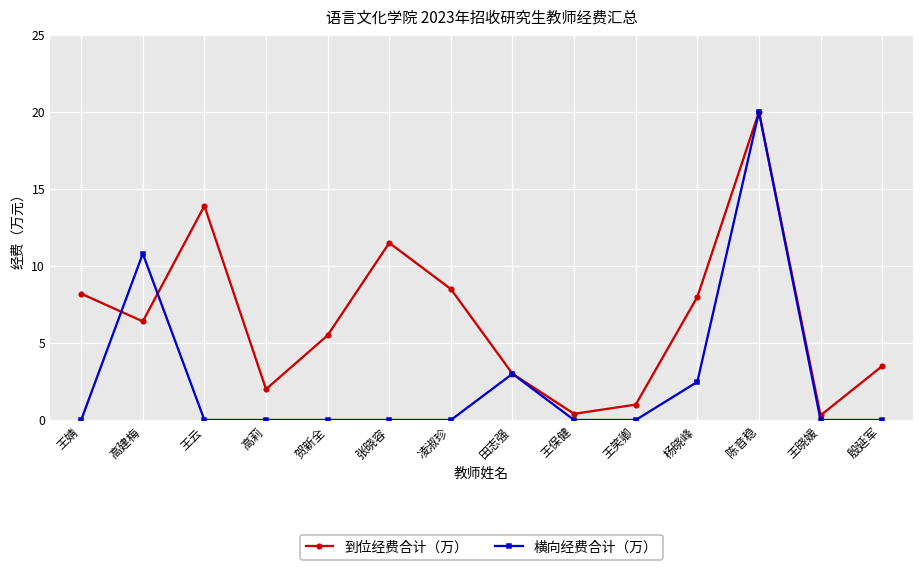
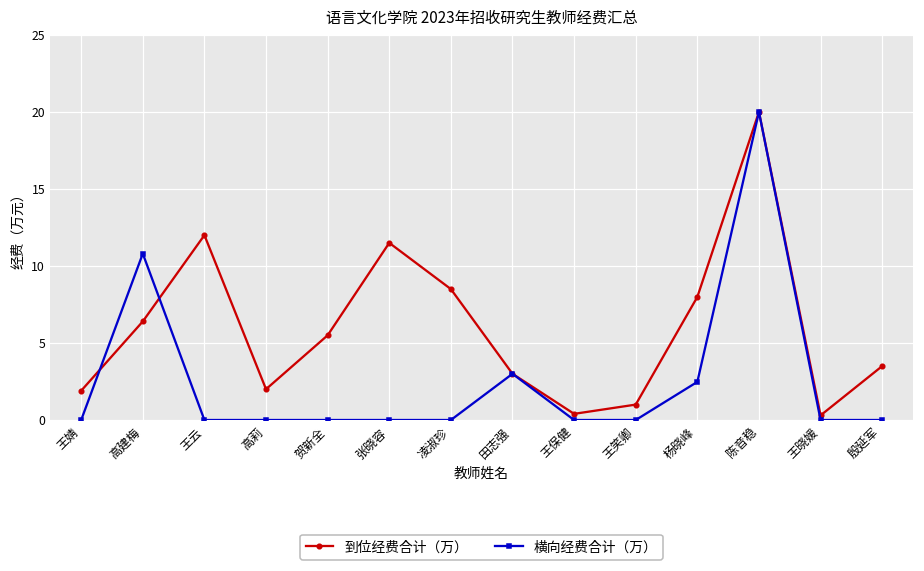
到位经费合计（万）, 王婧: 8.2 -> 1.9
到位经费合计（万）, 王云: 13.9 -> 12.0
